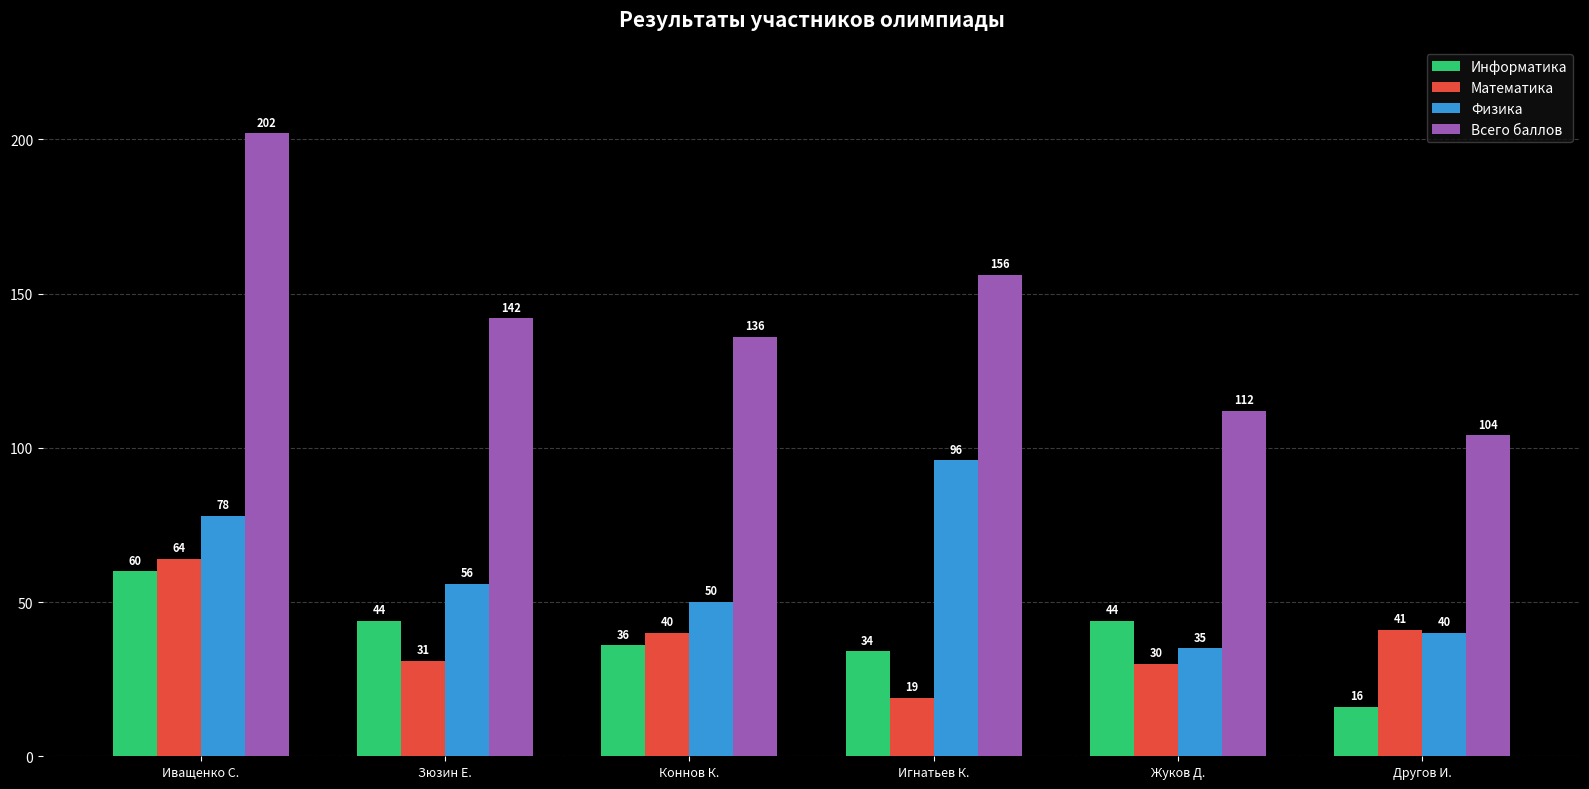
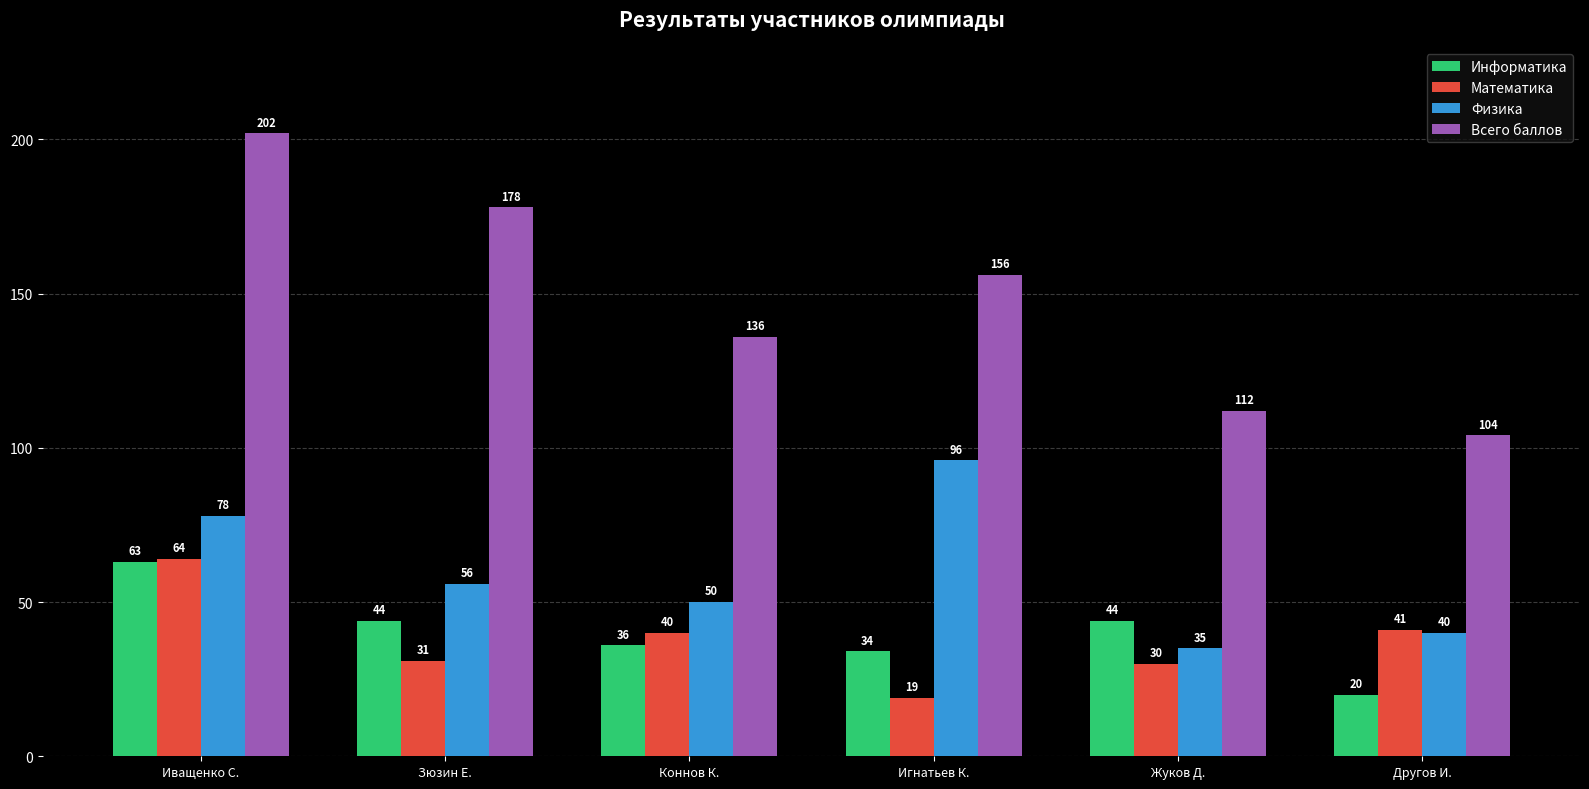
Информатика, Иващенко С.: 60 -> 63
Всего баллов, Зюзин Е.: 142 -> 178
Информатика, Другов И.: 16 -> 20
